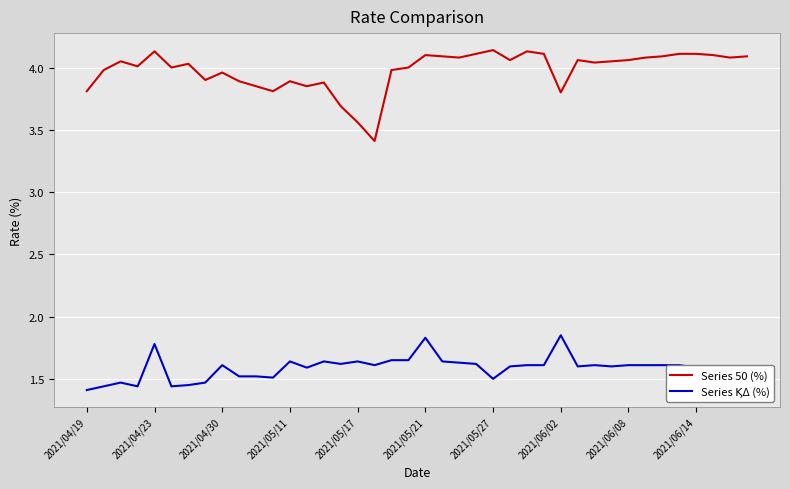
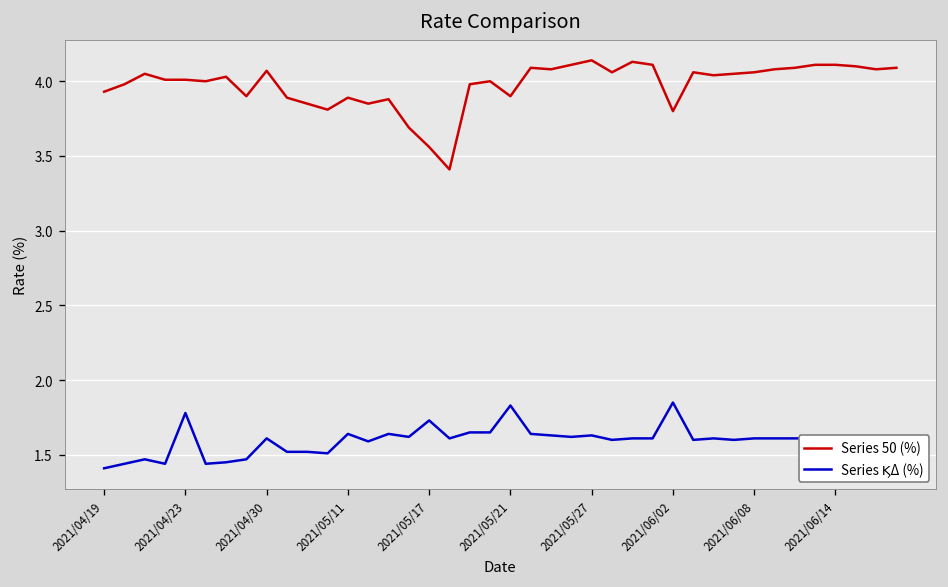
Series 50 (%), 2021/04/19: 3.81 -> 3.93
Series 50 (%), 2021/04/23: 4.13 -> 4.01
Series 50 (%), 2021/04/30: 3.96 -> 4.07
Series ϏΔ (%), 2021/05/17: 1.64 -> 1.73
Series 50 (%), 2021/05/21: 4.1 -> 3.9
Series ϏΔ (%), 2021/05/27: 1.50 -> 1.63
